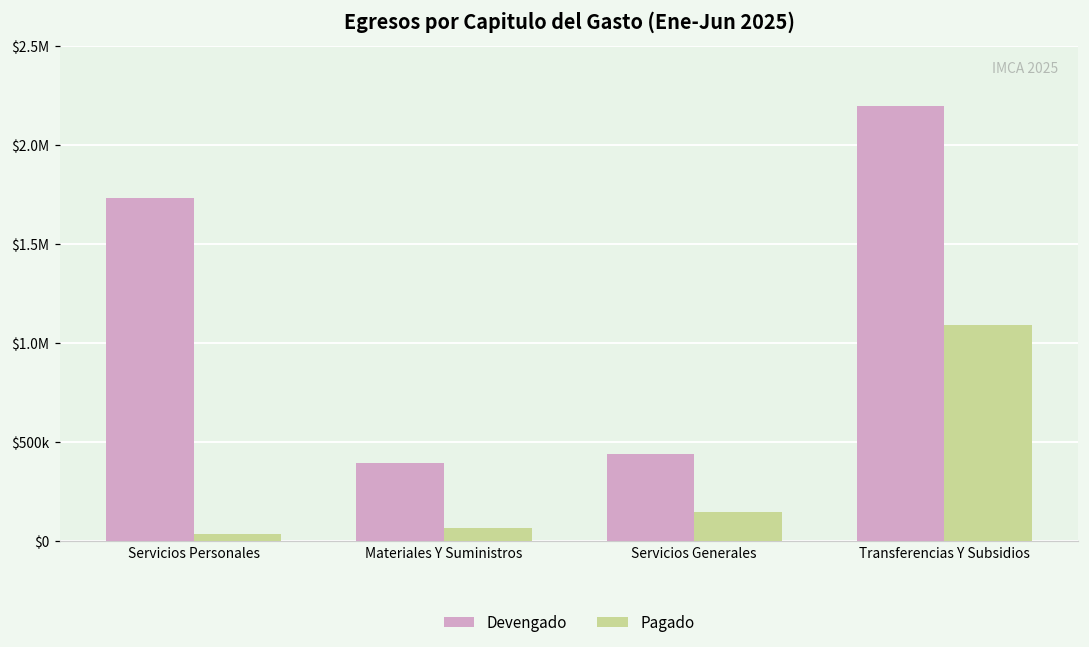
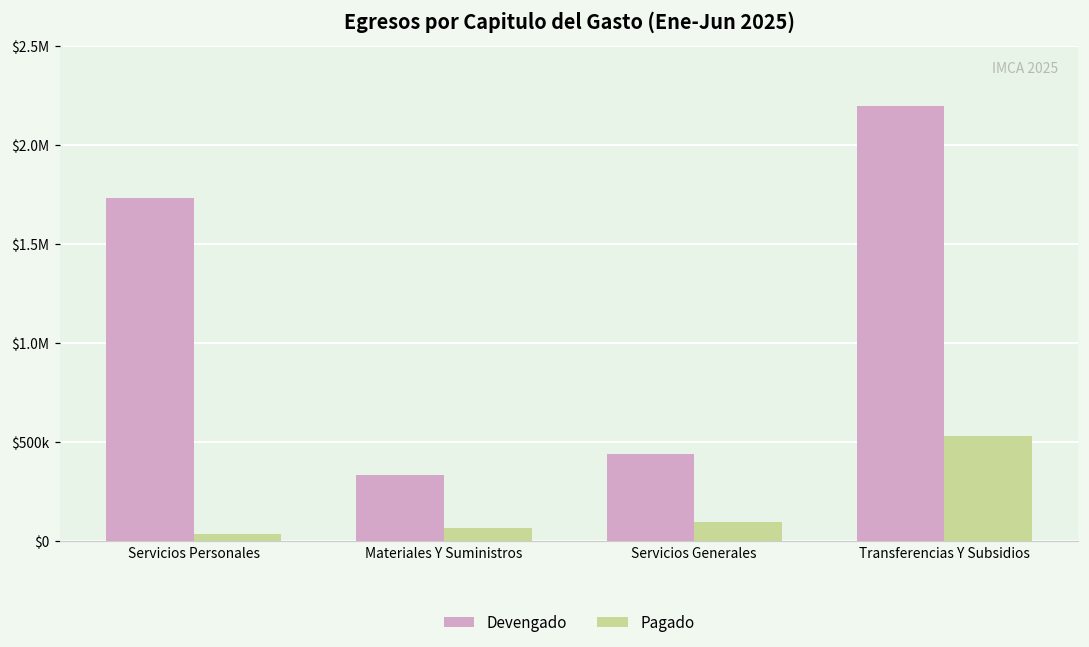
Devengado, Materiales Y Suministros: $400000 -> $340000
Pagado, Servicios Generales: $150000 -> $100000
Pagado, Transferencias Y Subsidios: $1090000 -> $530000
